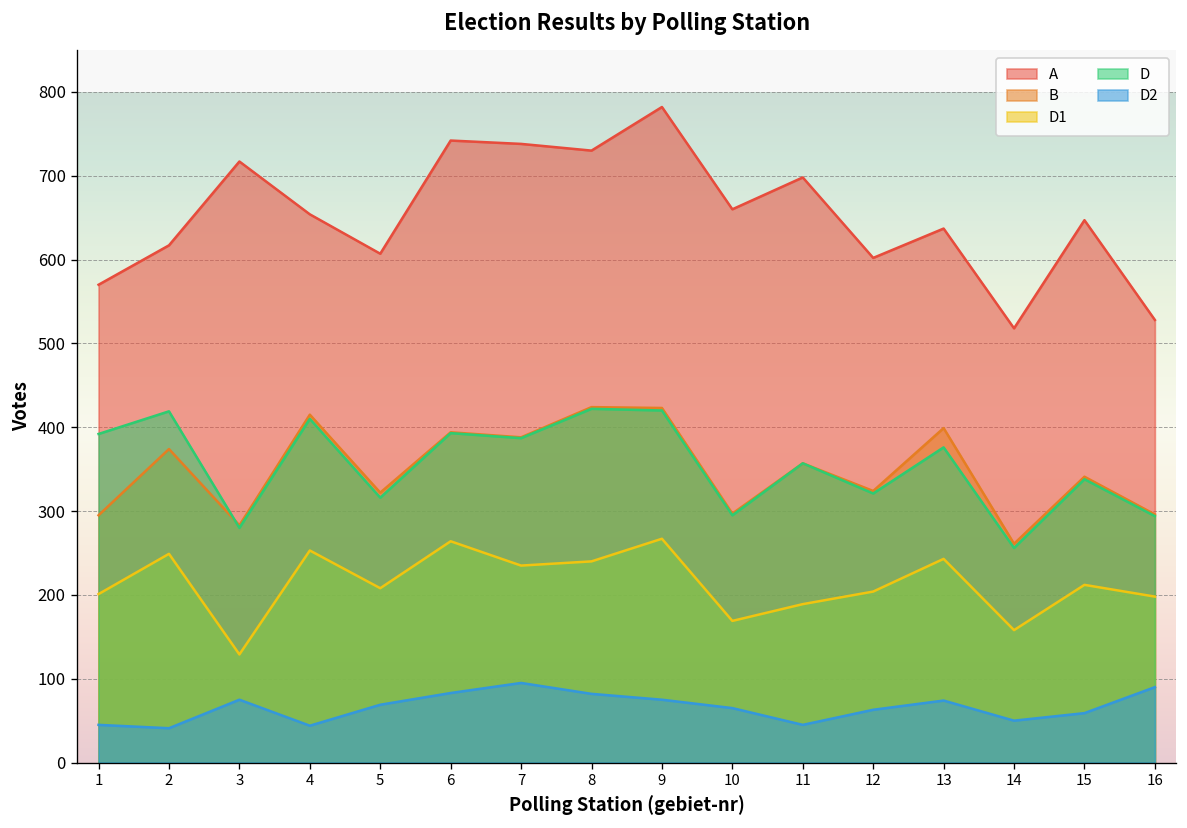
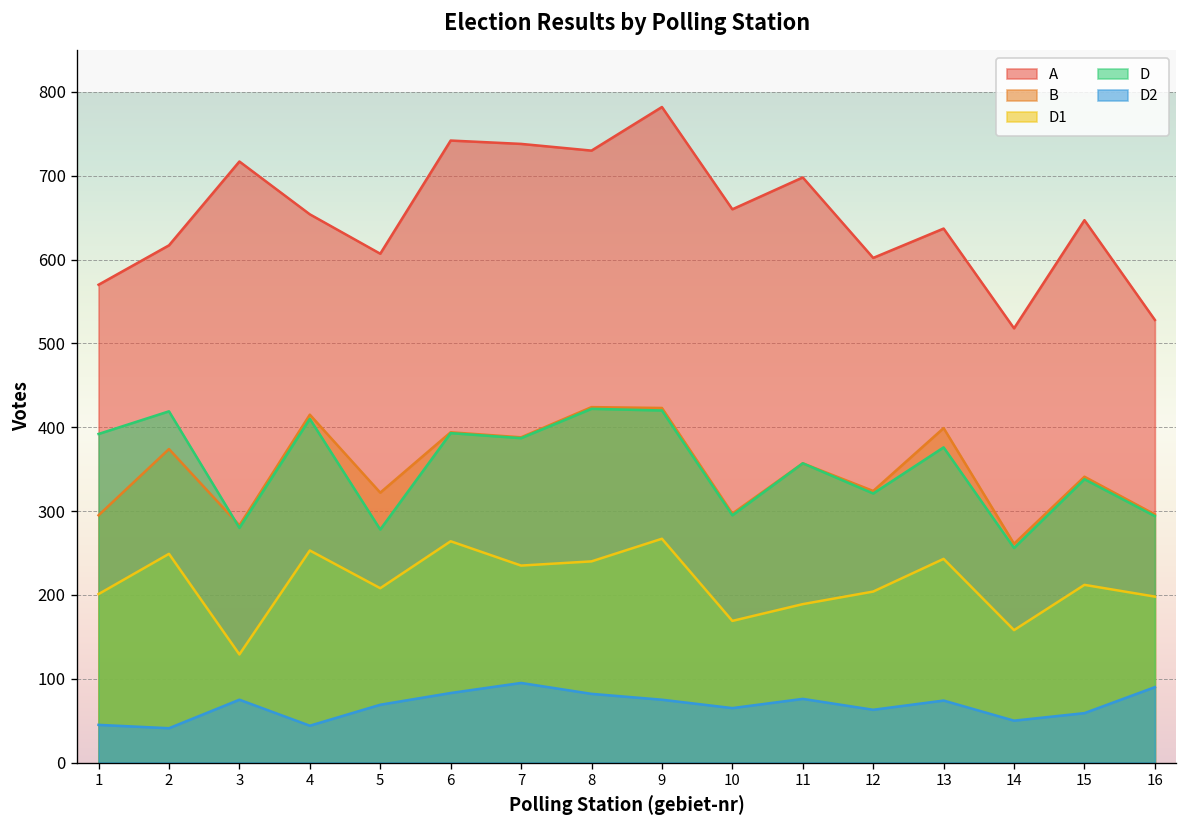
D, 5: 320 -> 280
D2, 11: 50 -> 80
